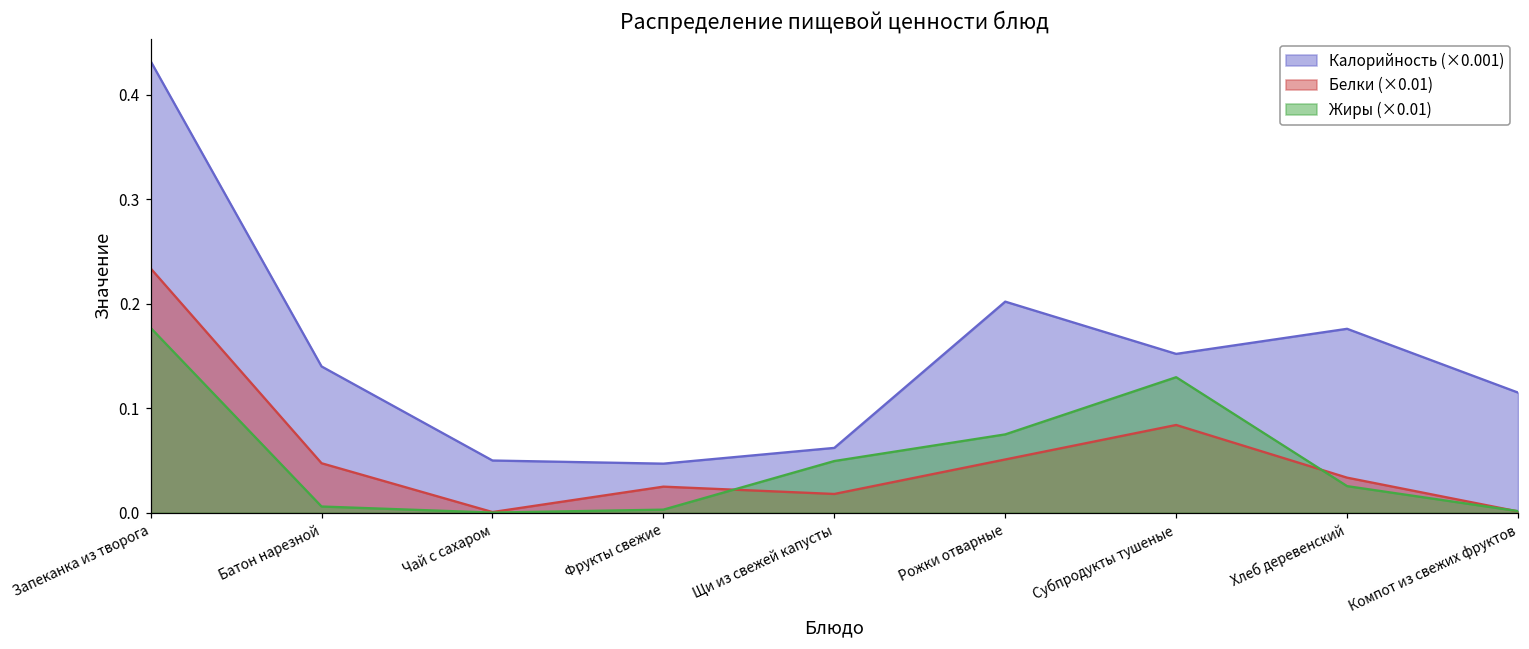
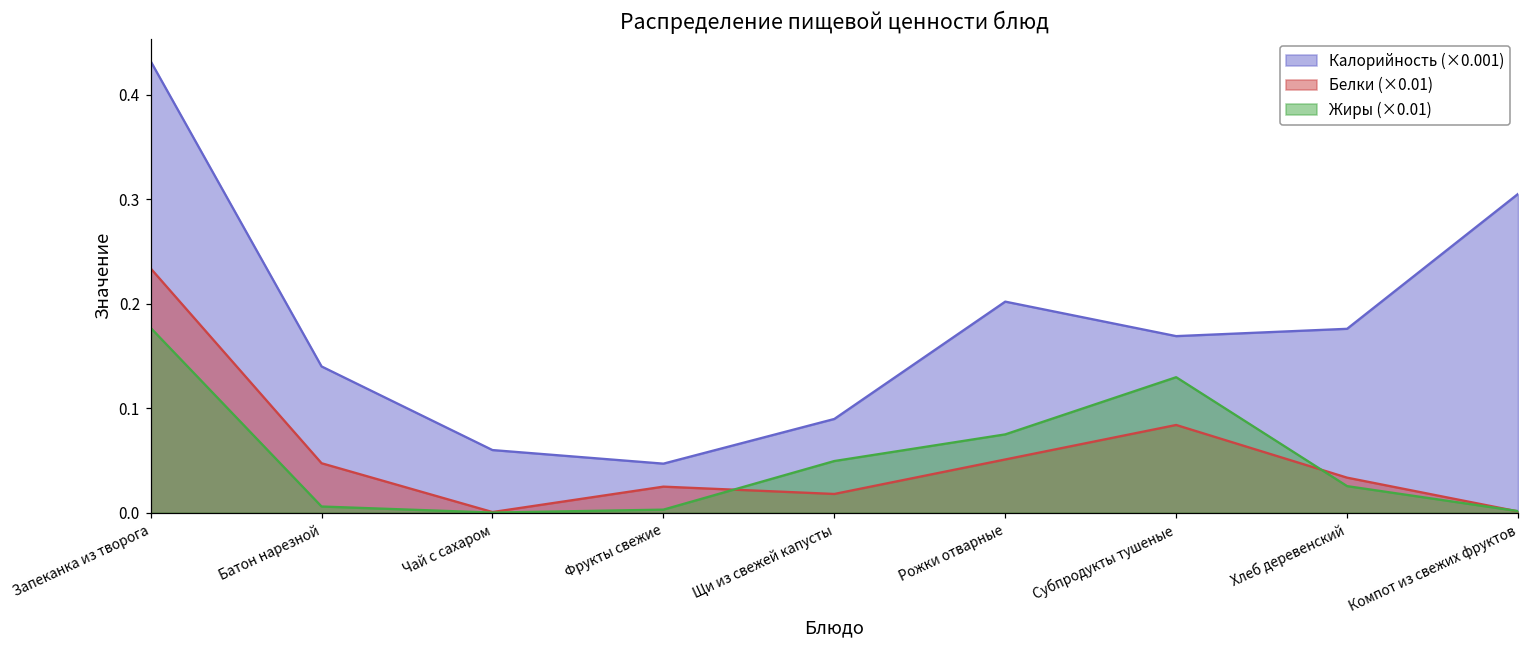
Калорийность (×0.001), Чай с сахаром: 0.05 -> 0.06
Калорийность (×0.001), Щи из свежей капусты: 0.06 -> 0.09
Калорийность (×0.001), Субпродукты тушеные: 0.15 -> 0.17
Калорийность (×0.001), Компот из свежих фруктов: 0.12 -> 0.31
